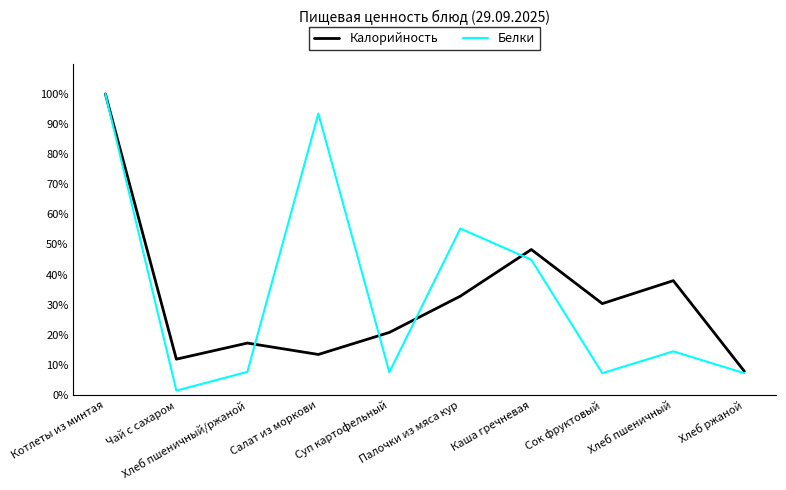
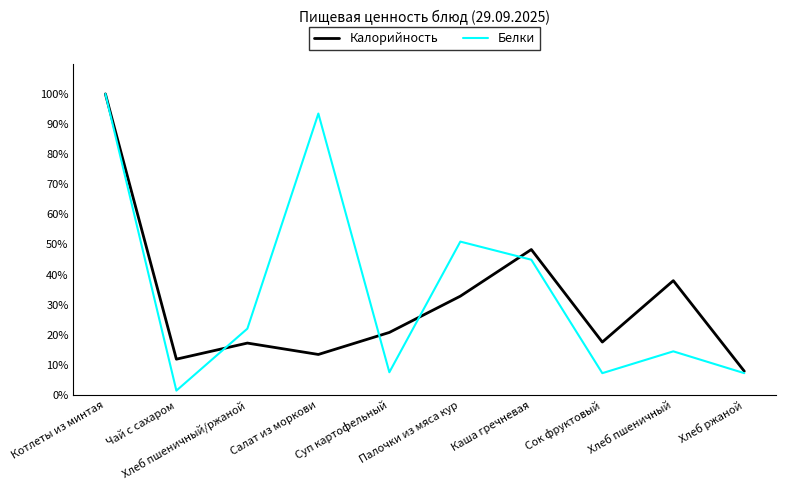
Белки, Хлеб пшеничный/ржаной: 8% -> 22%
Белки, Палочки из мяса кур: 55% -> 51%
Калорийность, Сок фруктовый: 30% -> 18%
